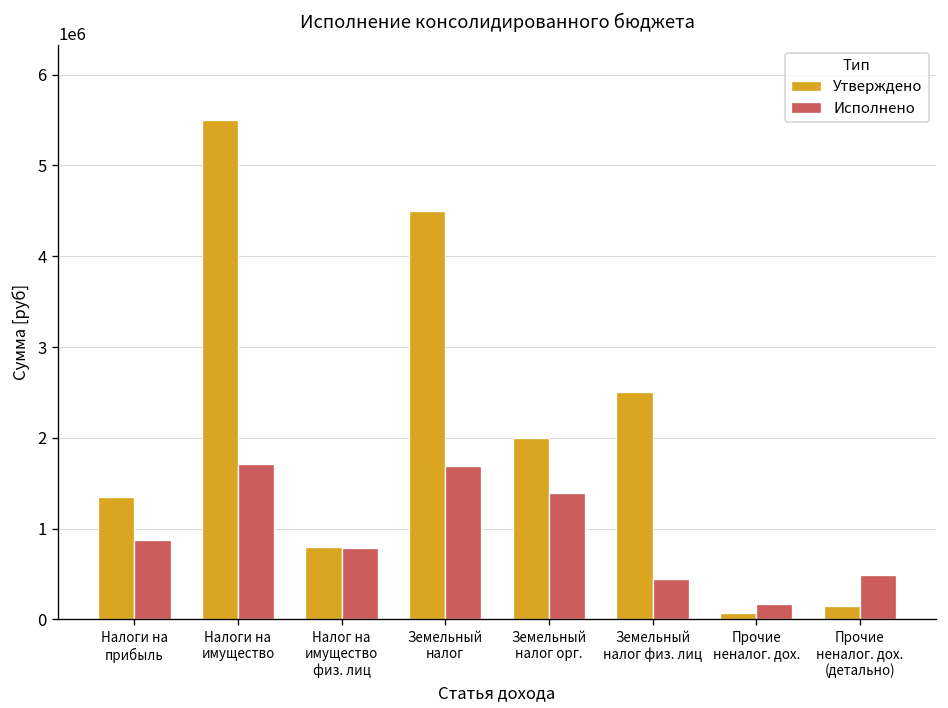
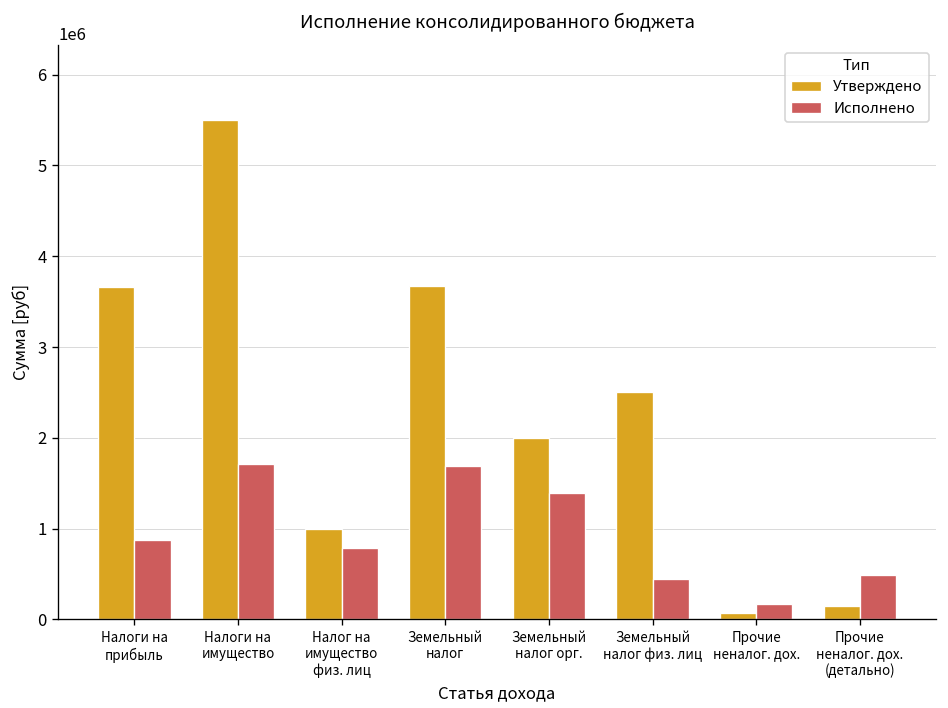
Утверждено, Налоги на прибыль: 1300000 -> 3700000
Утверждено, Налог на имущество физ. лиц: 800000 -> 1000000
Утверждено, Земельный налог: 4500000 -> 3700000
